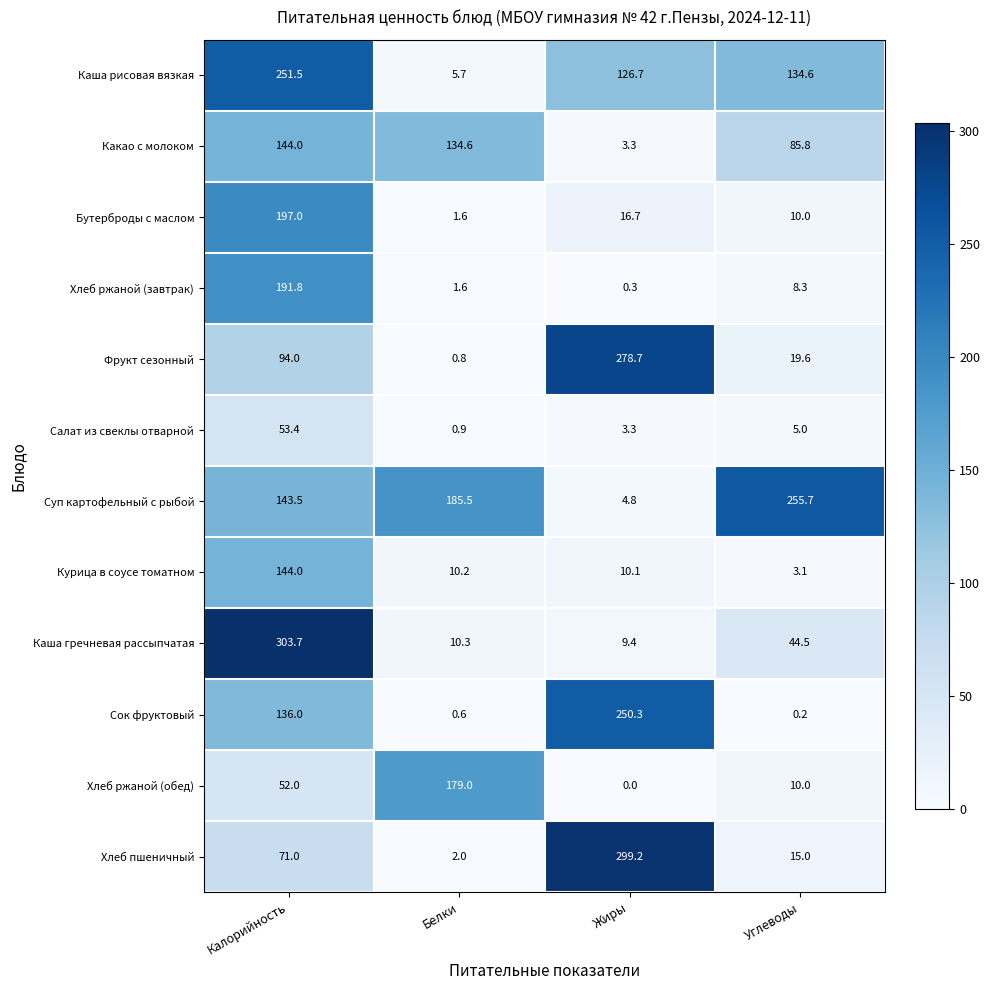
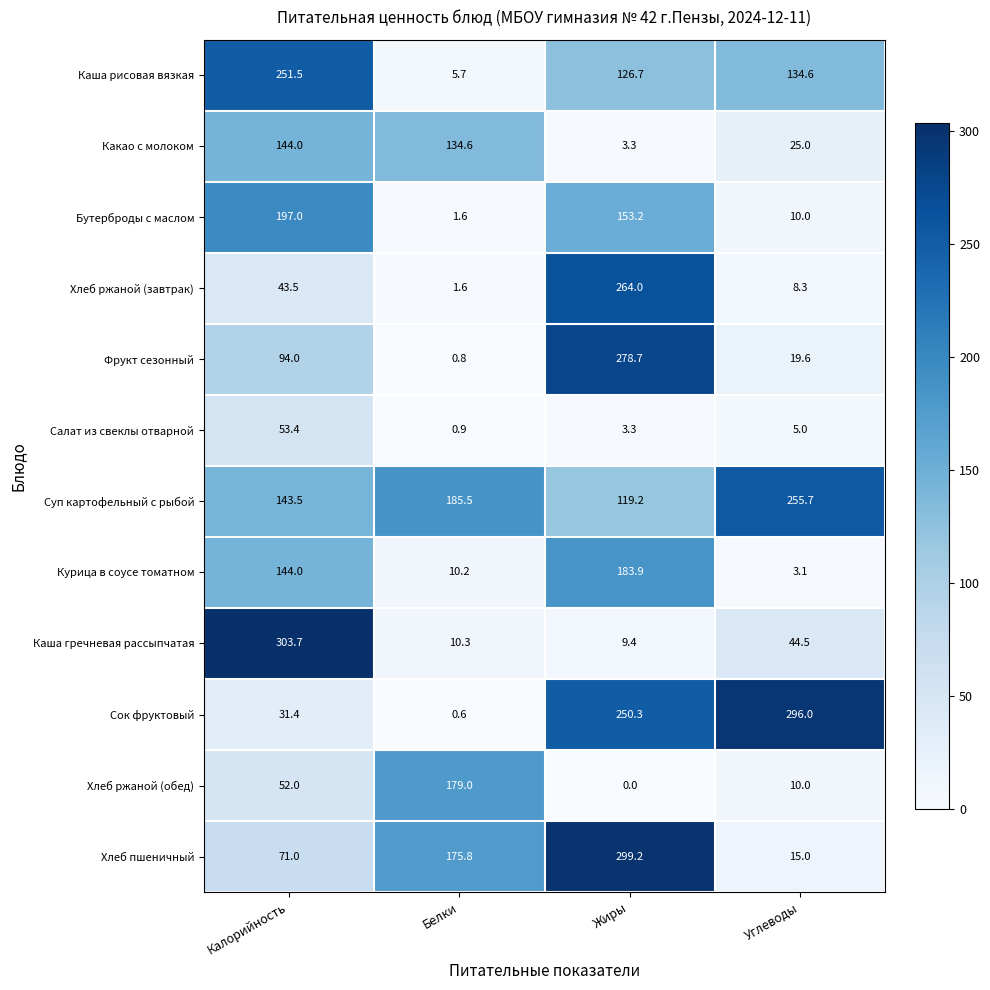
Какао с молоком, Углеводы: 85.8 -> 25.0
Бутерброды с маслом, Жиры: 16.7 -> 153.2
Хлеб ржаной (завтрак), Калорийность: 191.8 -> 43.5
Хлеб ржаной (завтрак), Жиры: 0.3 -> 264.0
Суп картофельный с рыбой, Жиры: 4.8 -> 119.2
Курица в соусе томатном, Жиры: 10.1 -> 183.9
Сок фруктовый, Калорийность: 136.0 -> 31.4
Сок фруктовый, Углеводы: 0.2 -> 296.0
Хлеб пшеничный, Белки: 2.0 -> 175.8
